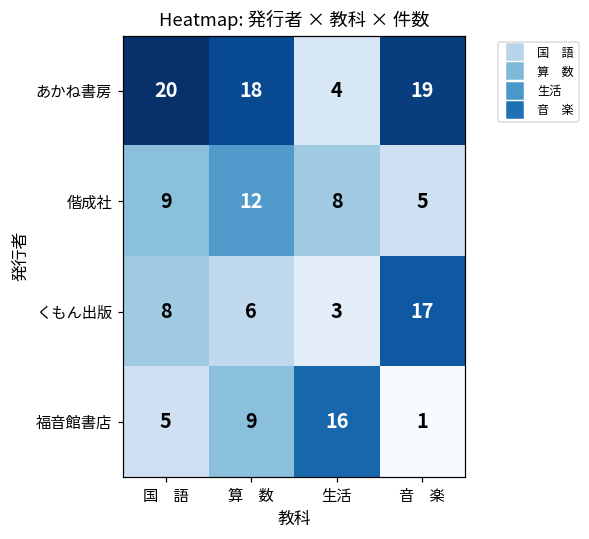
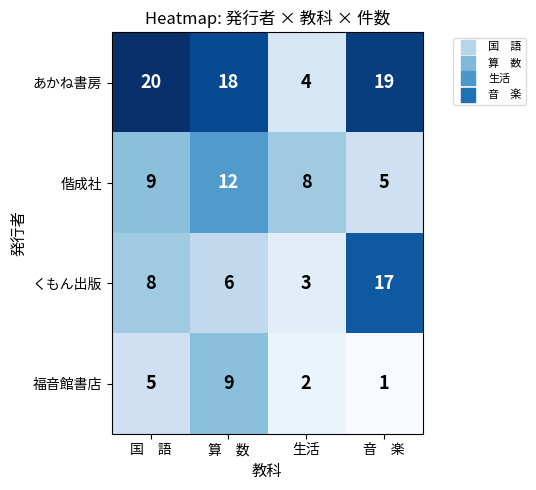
福音館書店, 生活: 16 -> 2
